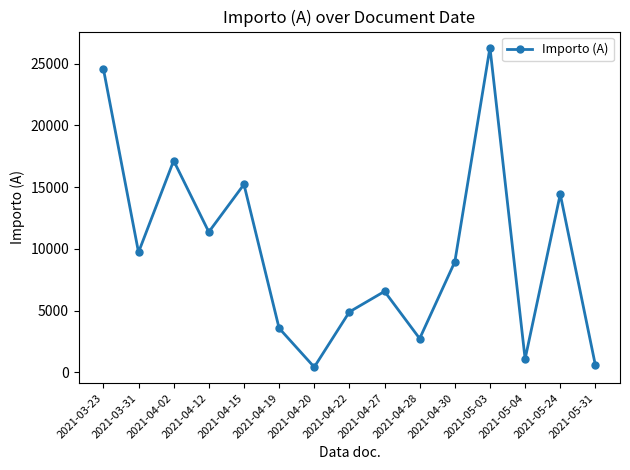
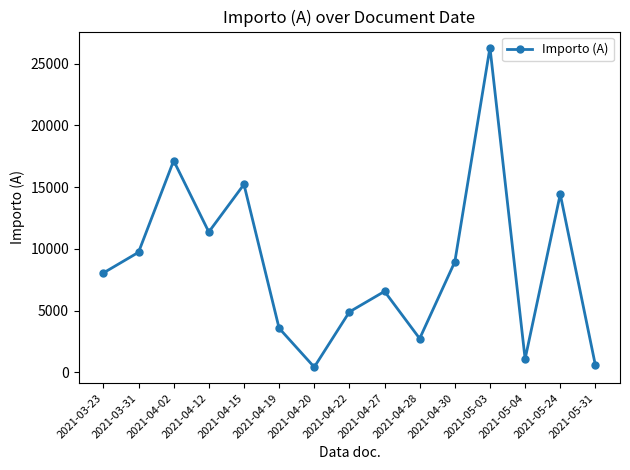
2021-03-23: 24600 -> 8100
